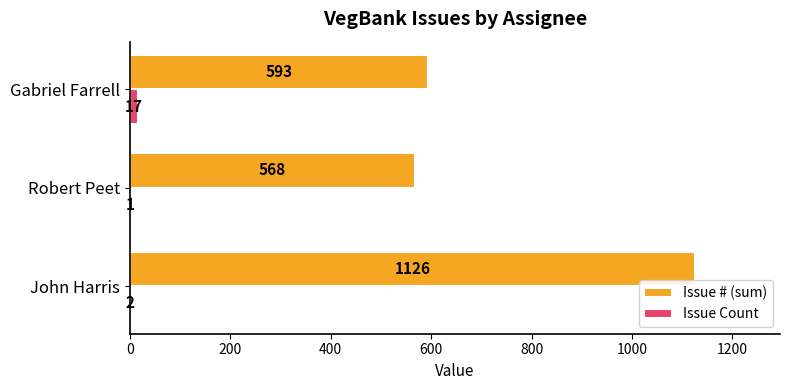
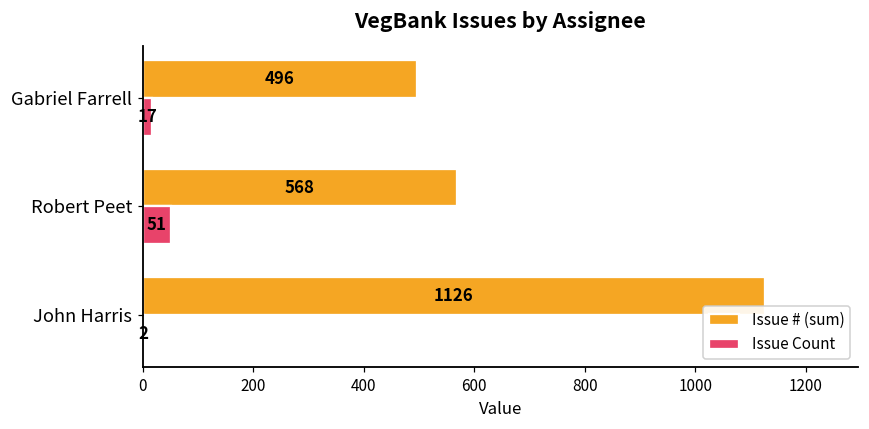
Issue # (sum), Gabriel Farrell: 593 -> 496
Issue Count, Robert Peet: 1 -> 51
